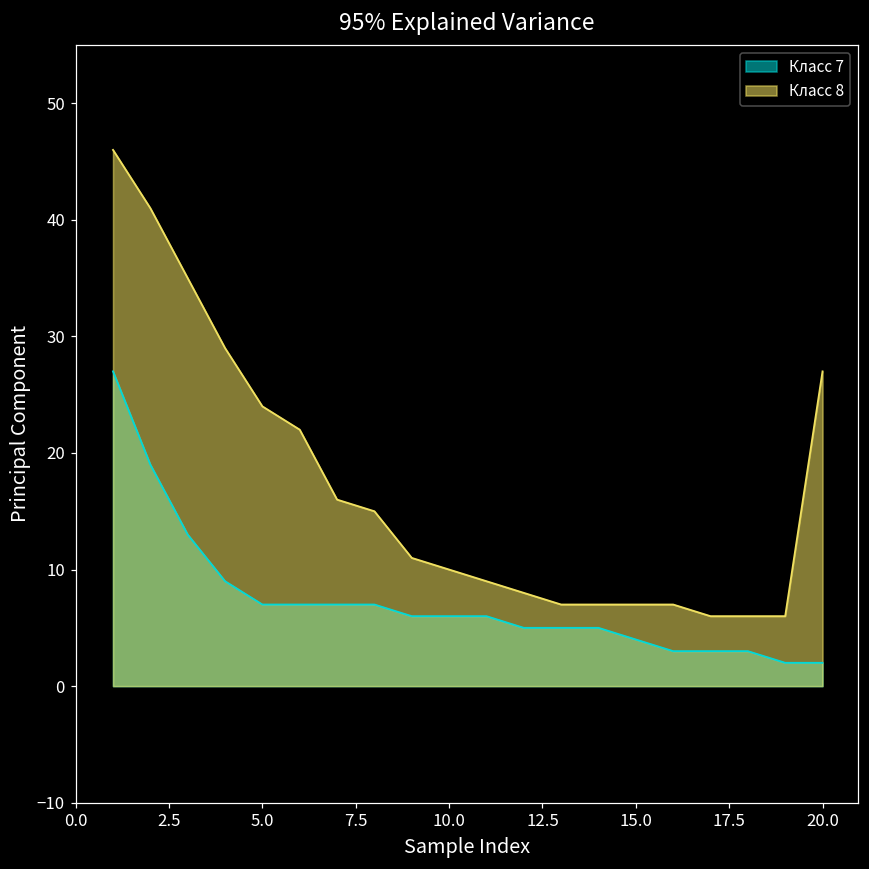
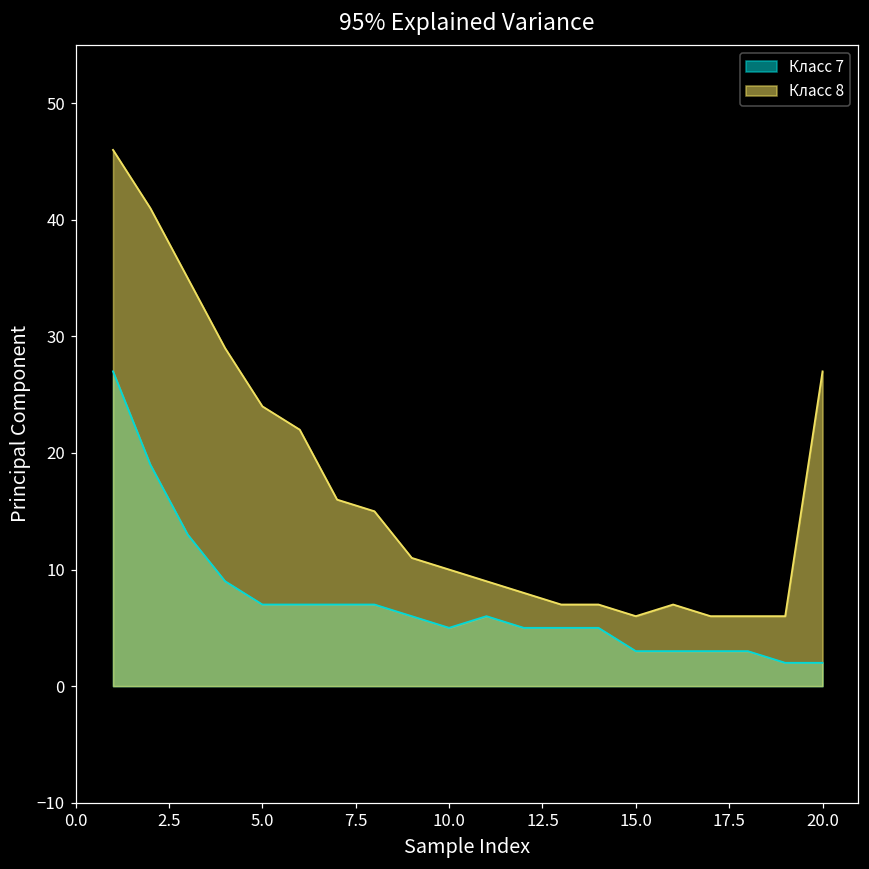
Класс 7, 10.0: 6 -> 5
Класс 7, 15.0: 4 -> 3
Класс 8, 15.0: 7 -> 6
